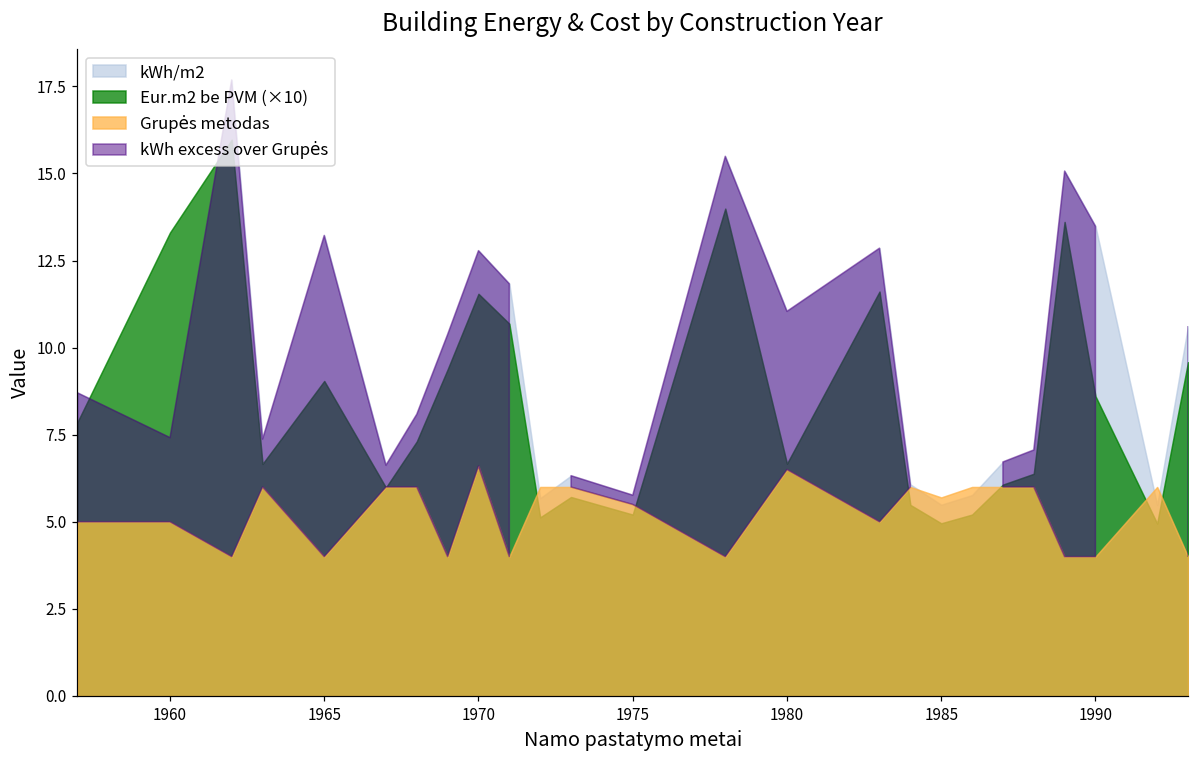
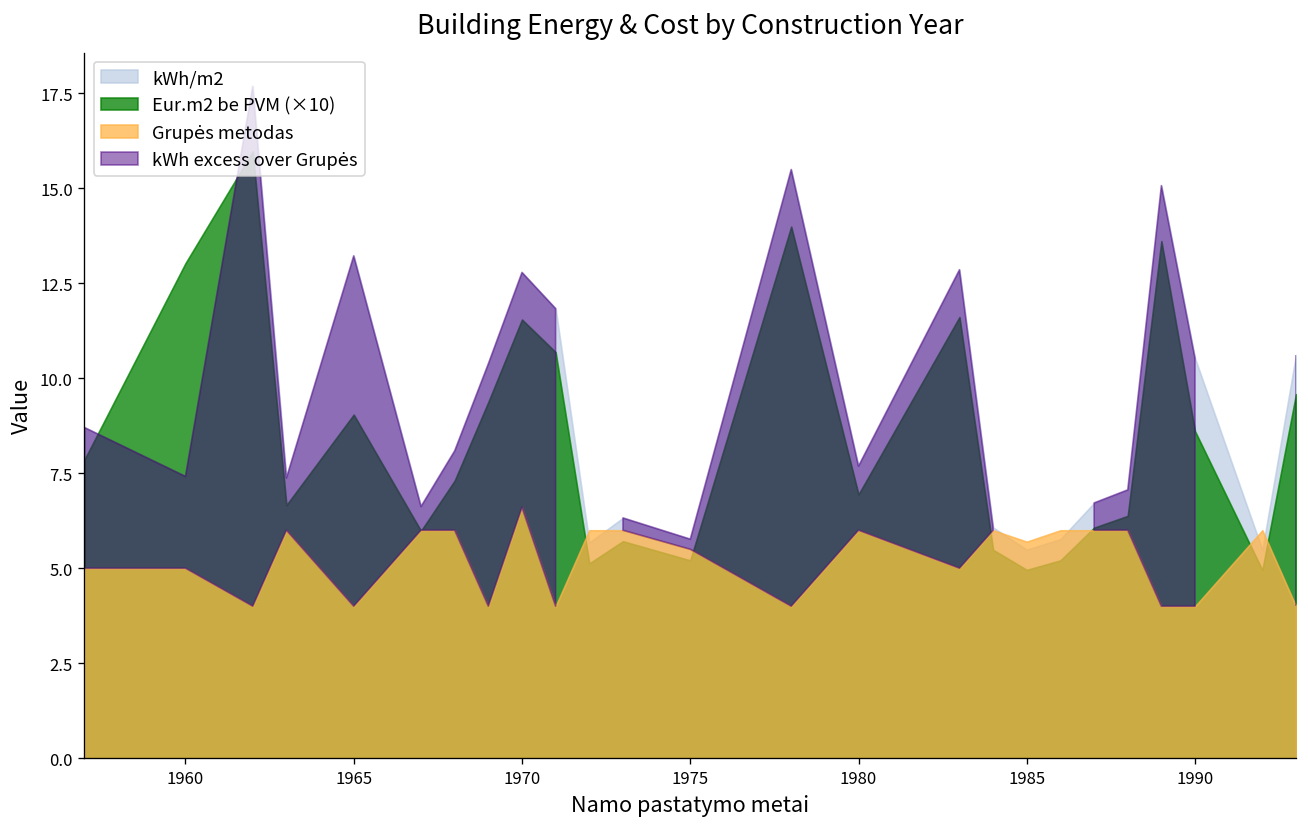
Eur.m2 be PVM (×10), 1960: 13.3 -> 13.0
kWh/m2, 1980: 11.0 -> 7.7
Eur.m2 be PVM (×10), 1980: 6.7 -> 6.9
Grupės metodas, 1980: 6.5 -> 6.0
kWh/m2, 1990: 13.5 -> 10.5
